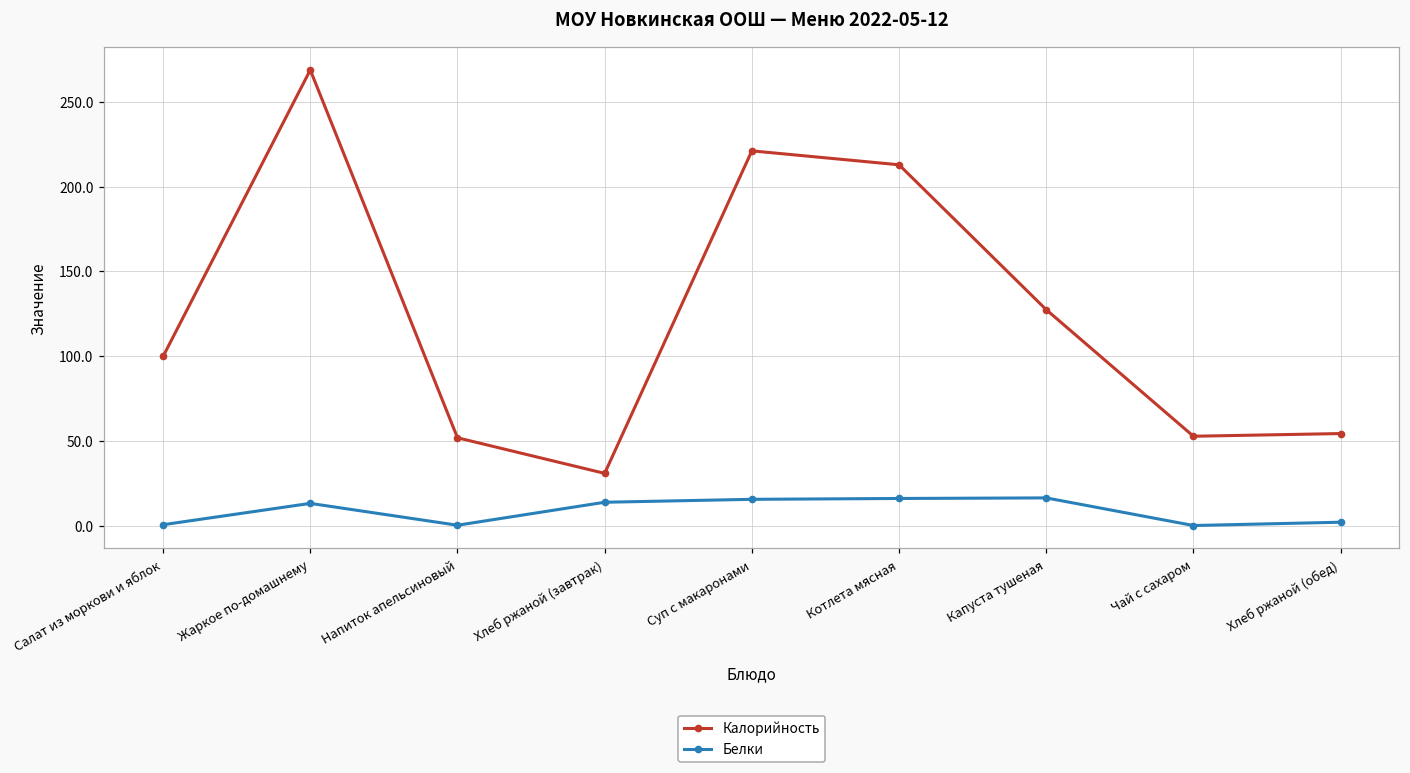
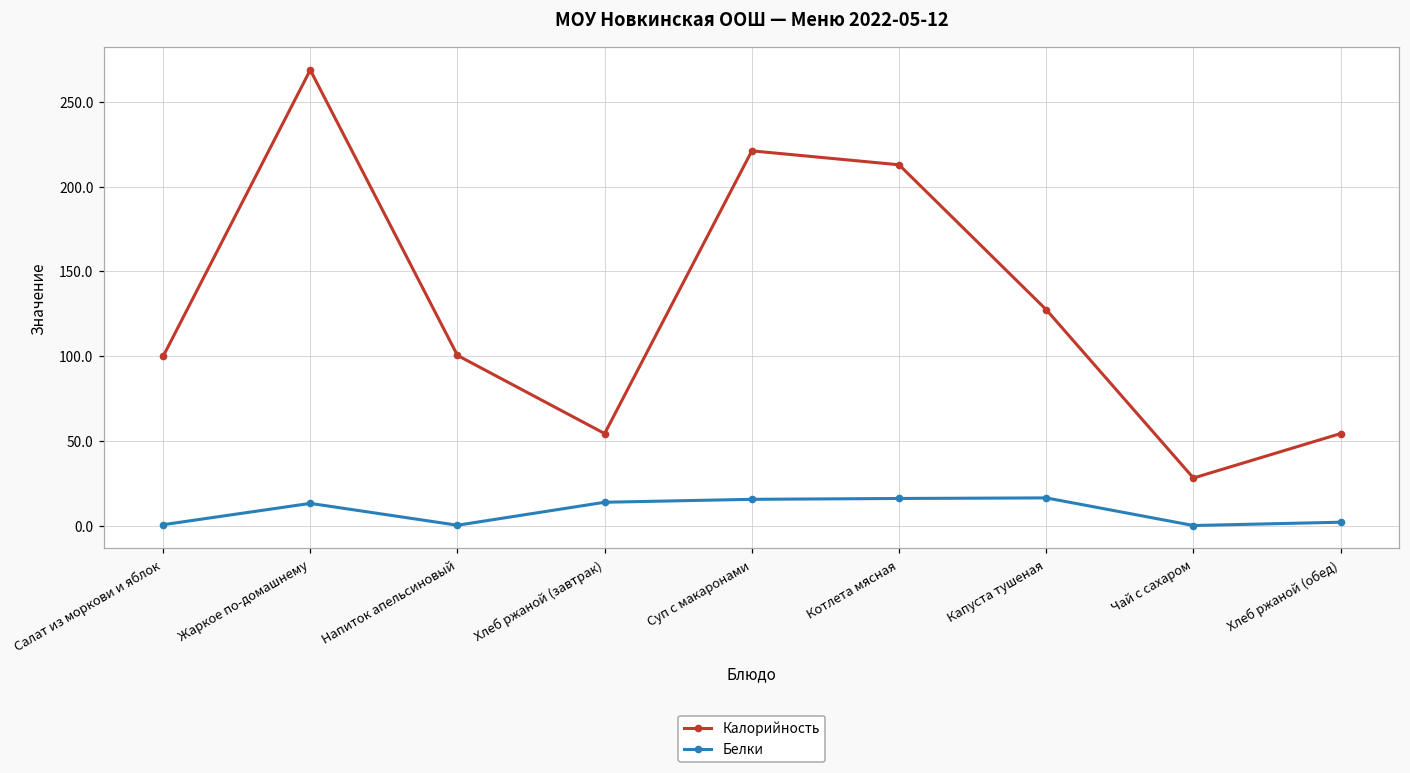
Калорийность, Напиток апельсиновый: 52 -> 100
Калорийность, Хлеб ржаной (завтрак): 31 -> 54
Калорийность, Чай с сахаром: 53 -> 28
